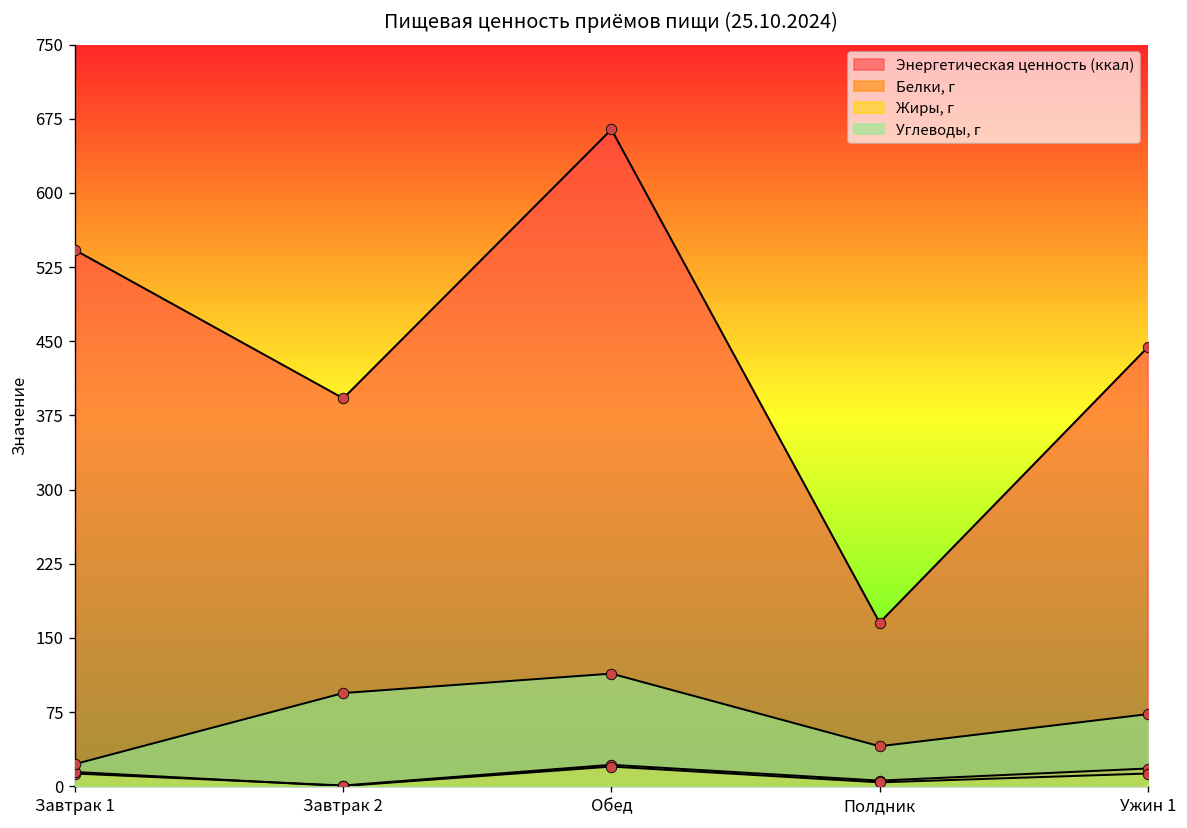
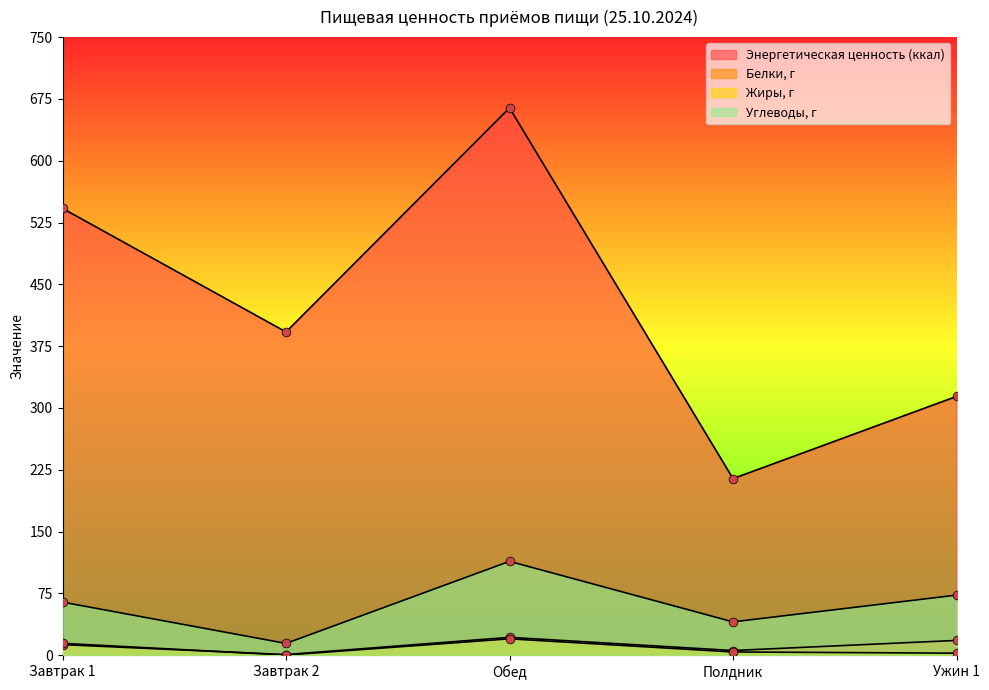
Углеводы, г, Завтрак 1: 20 -> 60
Углеводы, г, Завтрак 2: 90 -> 10
Энергетическая ценность (ккал), Полдник: 170 -> 210
Энергетическая ценность (ккал), Ужин 1: 440 -> 310
Жиры, г, Ужин 1: 10 -> 0
